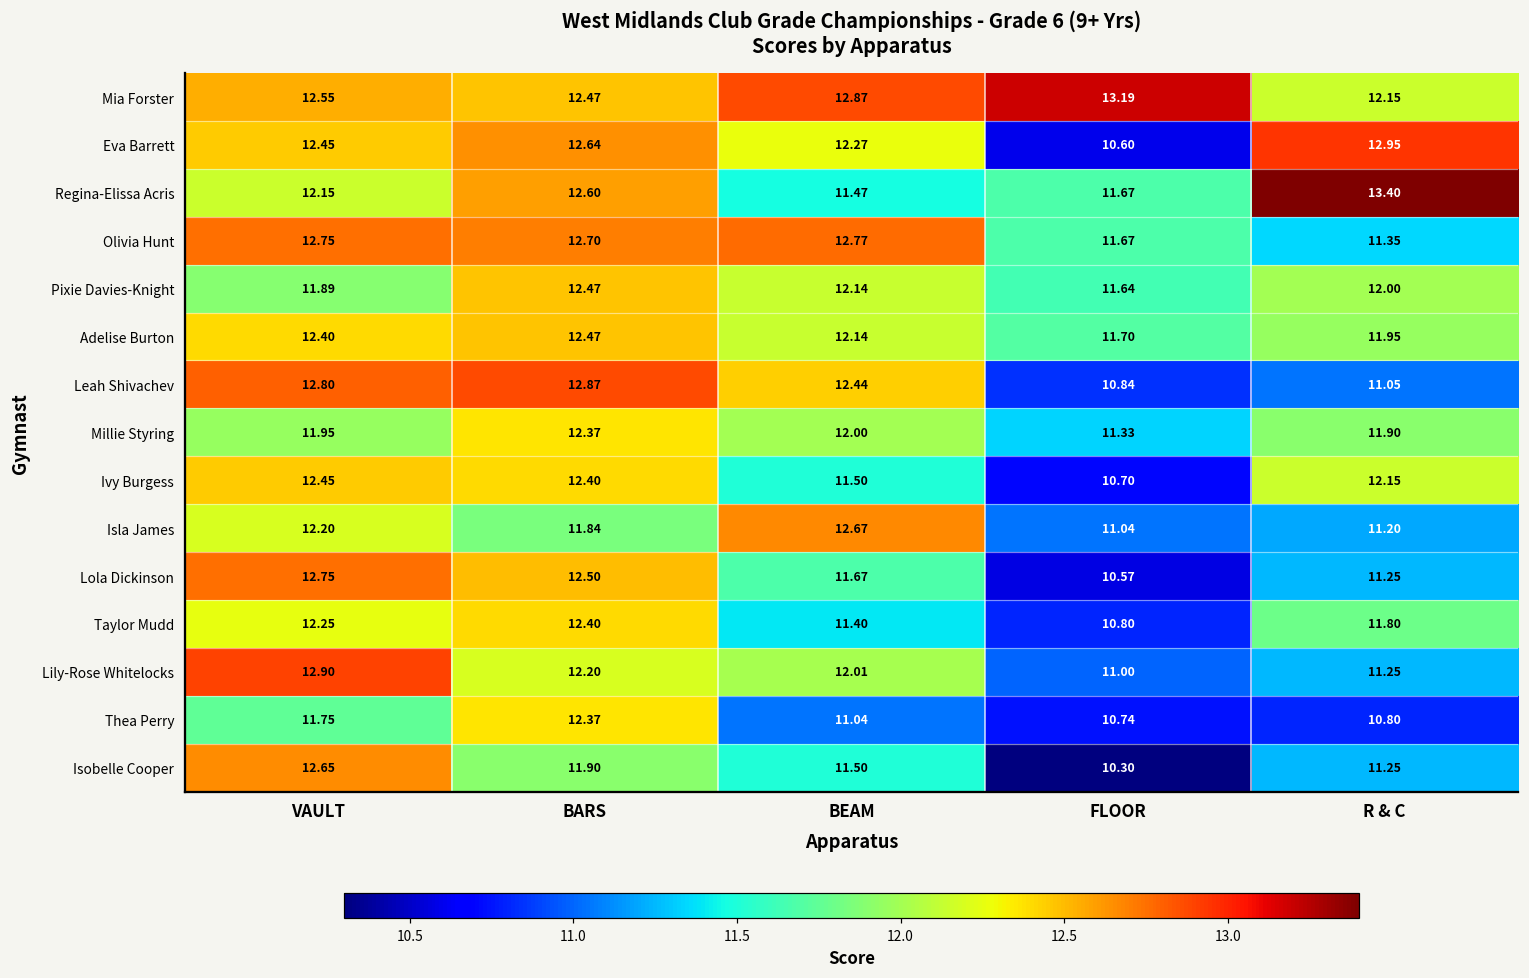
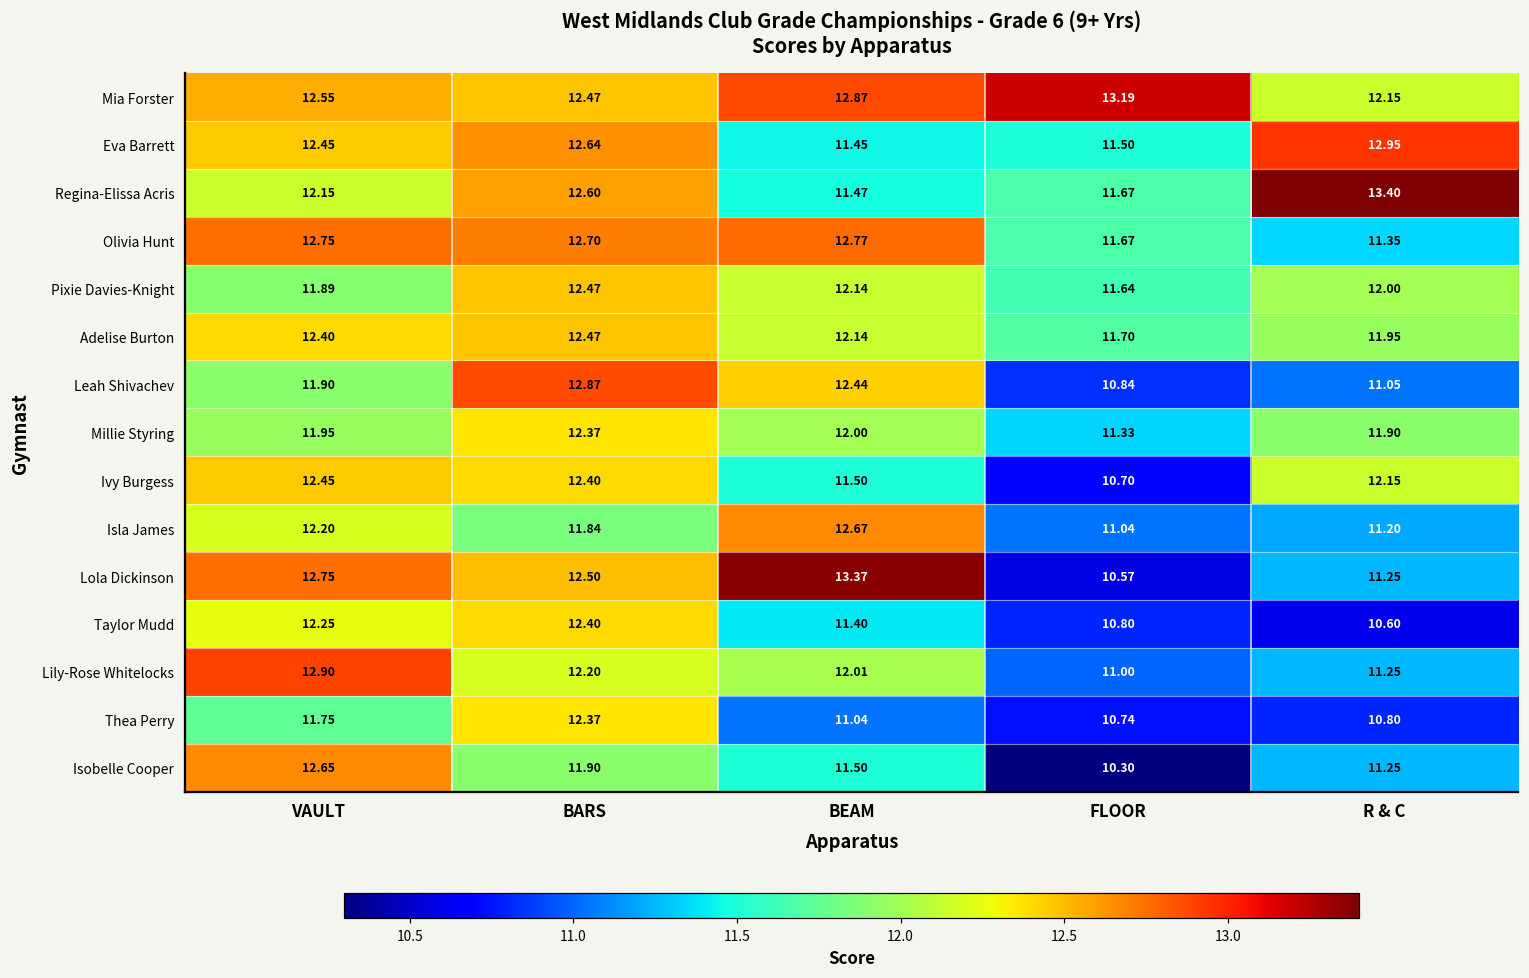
Eva Barrett, BEAM: 12.27 -> 11.45
Eva Barrett, FLOOR: 10.60 -> 11.50
Leah Shivachev, VAULT: 12.80 -> 11.90
Lola Dickinson, BEAM: 11.67 -> 13.37
Taylor Mudd, R & C: 11.80 -> 10.60
